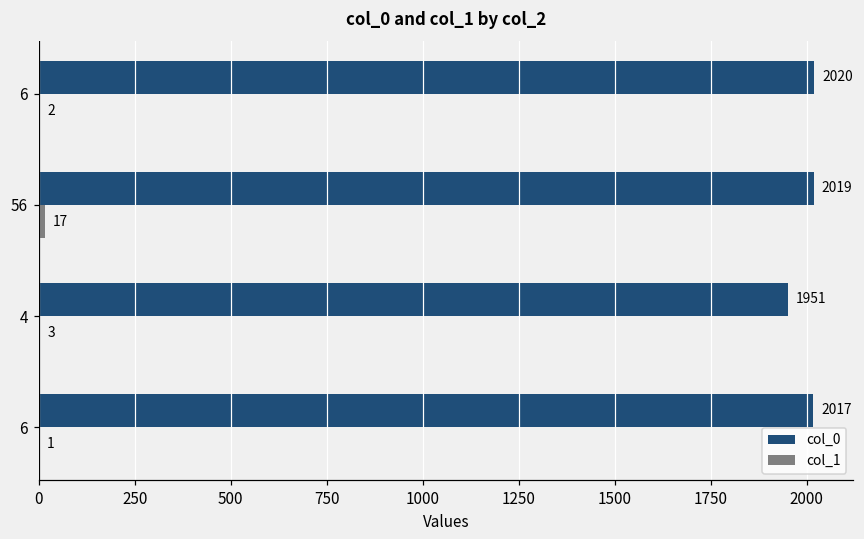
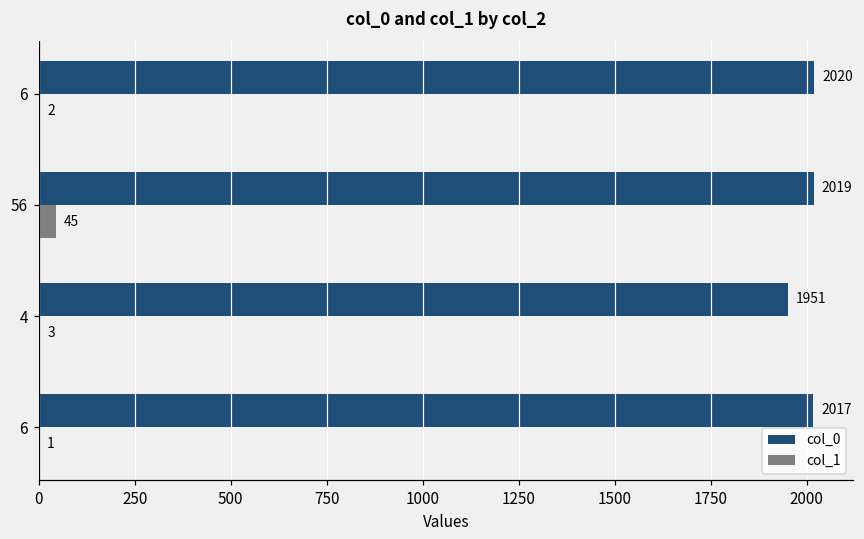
col_1, 56: 17 -> 45
